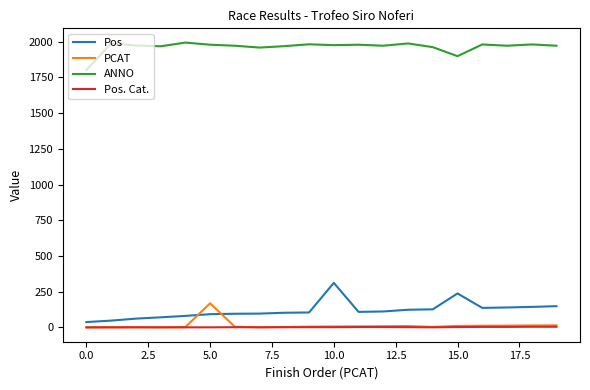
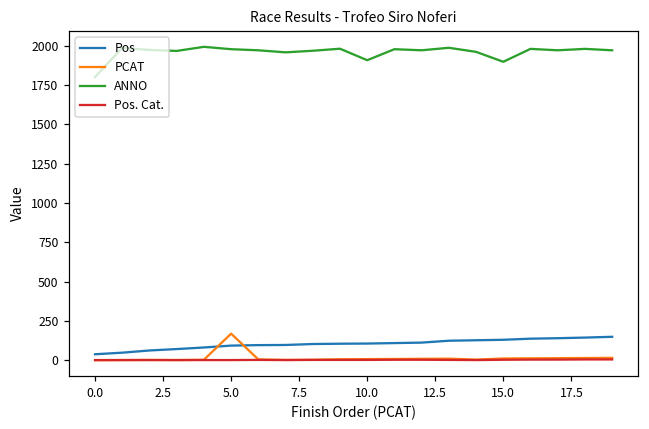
Pos, 10.0: 310 -> 110
ANNO, 10.0: 1980 -> 1910
Pos, 15.0: 240 -> 130
